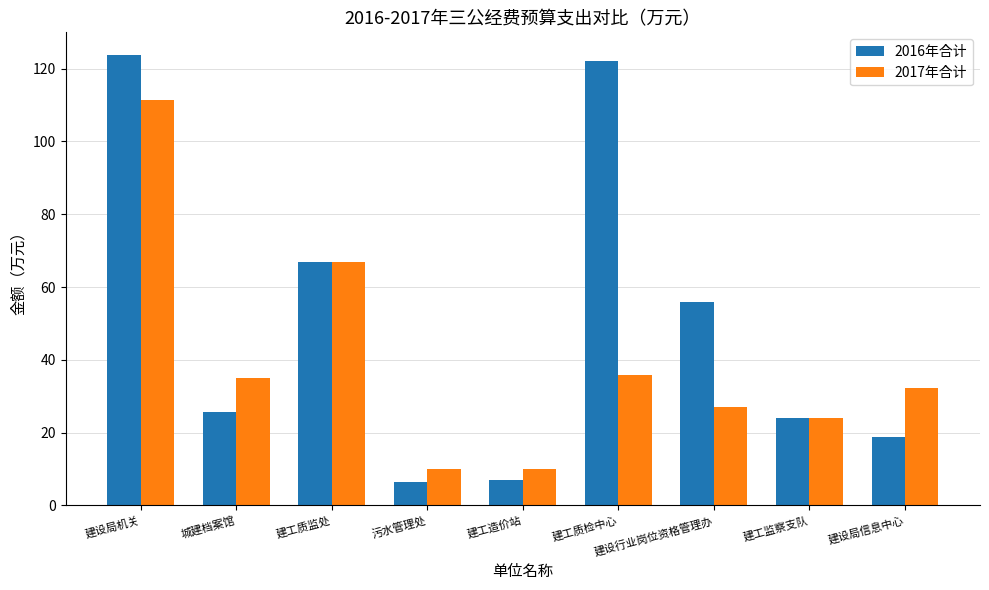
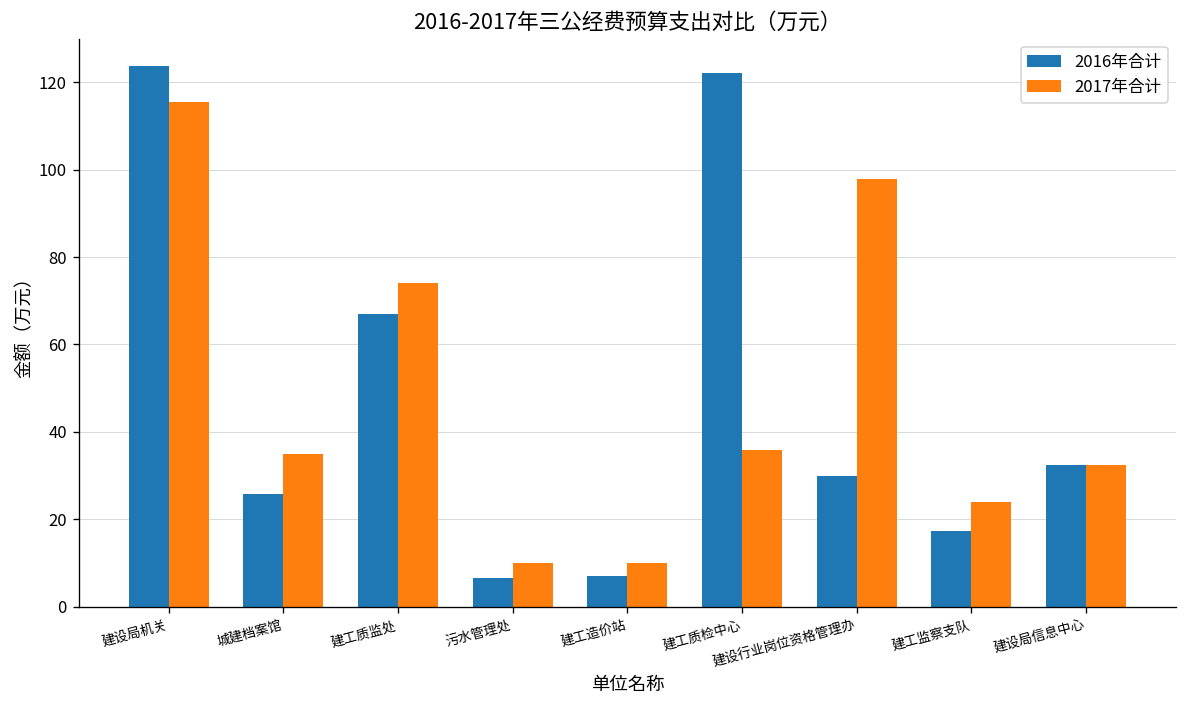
2017年合计, 建设局机关: 112 -> 116
2017年合计, 建工质监处: 67 -> 74
2016年合计, 建设行业岗位资格管理办: 56 -> 30
2017年合计, 建设行业岗位资格管理办: 27 -> 98
2016年合计, 建工监察支队: 24 -> 17
2016年合计, 建设局信息中心: 19 -> 32
